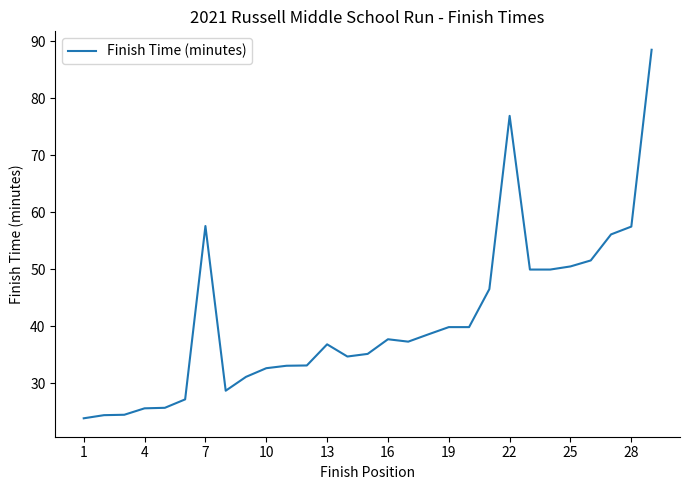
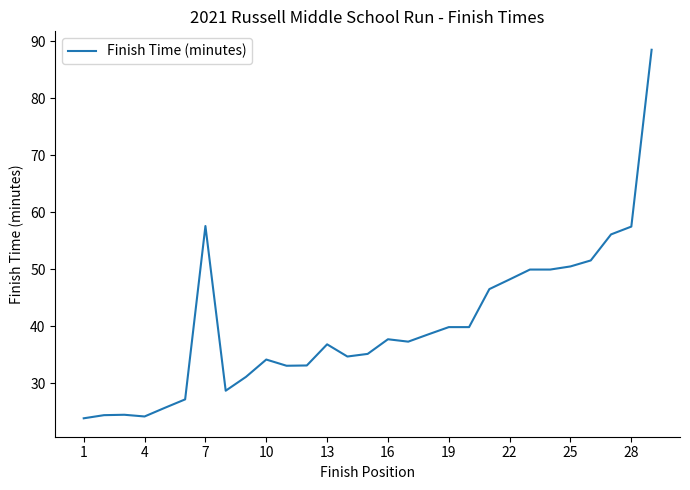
4: 26 -> 24
10: 33 -> 34
22: 77 -> 48
